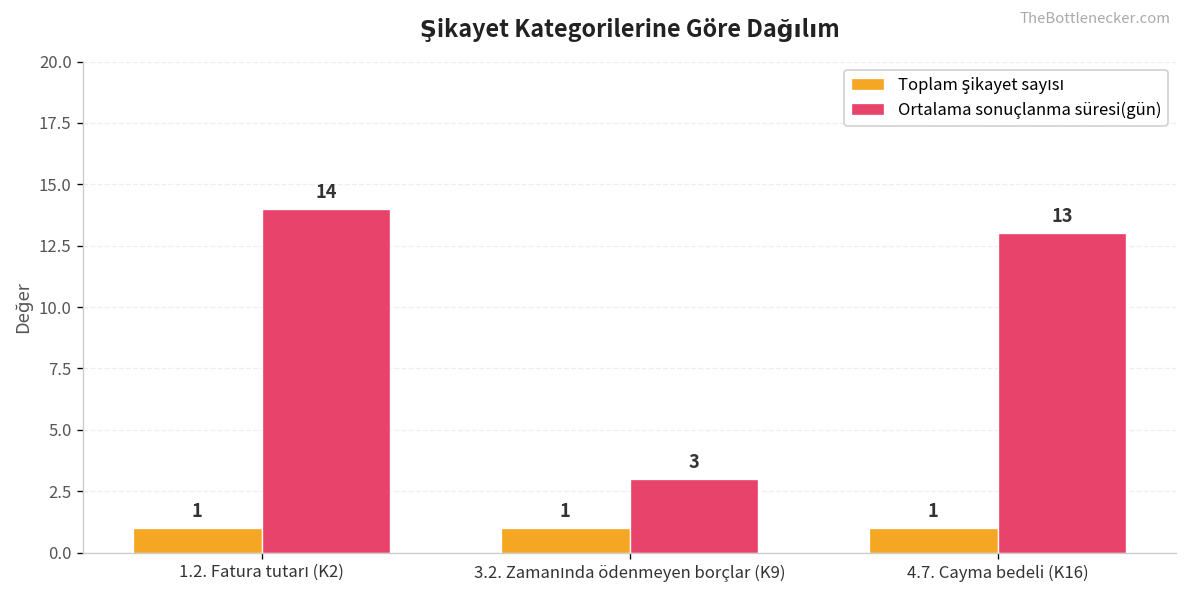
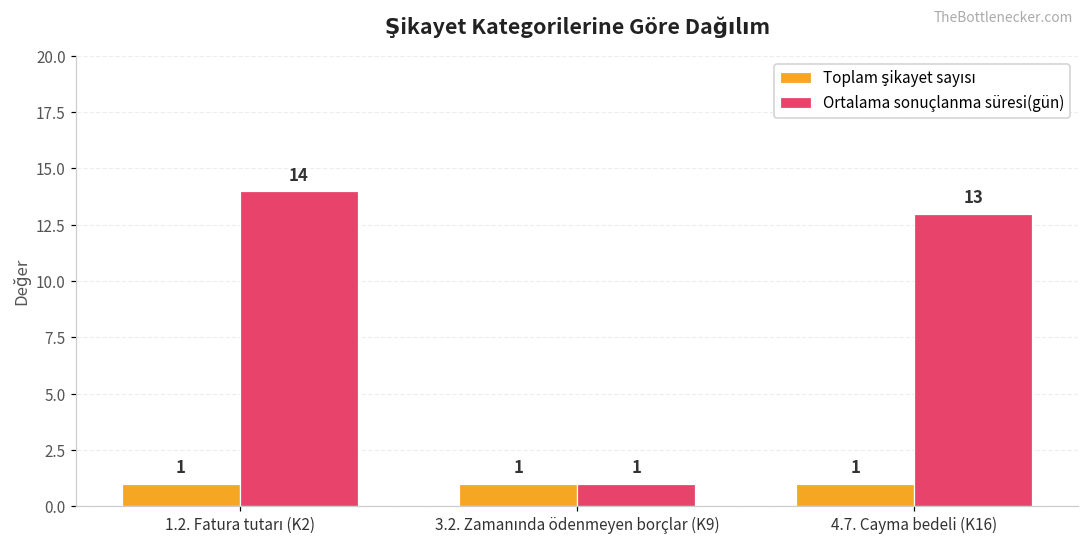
Ortalama sonuçlanma süresi(gün), 3.2. Zamanında ödenmeyen borçlar (K9): 3 -> 1
